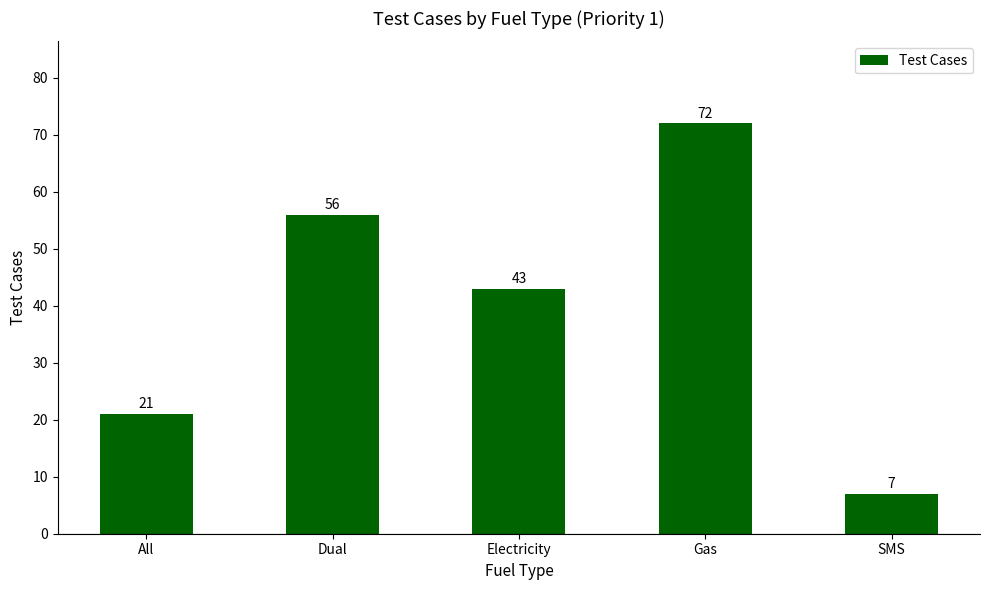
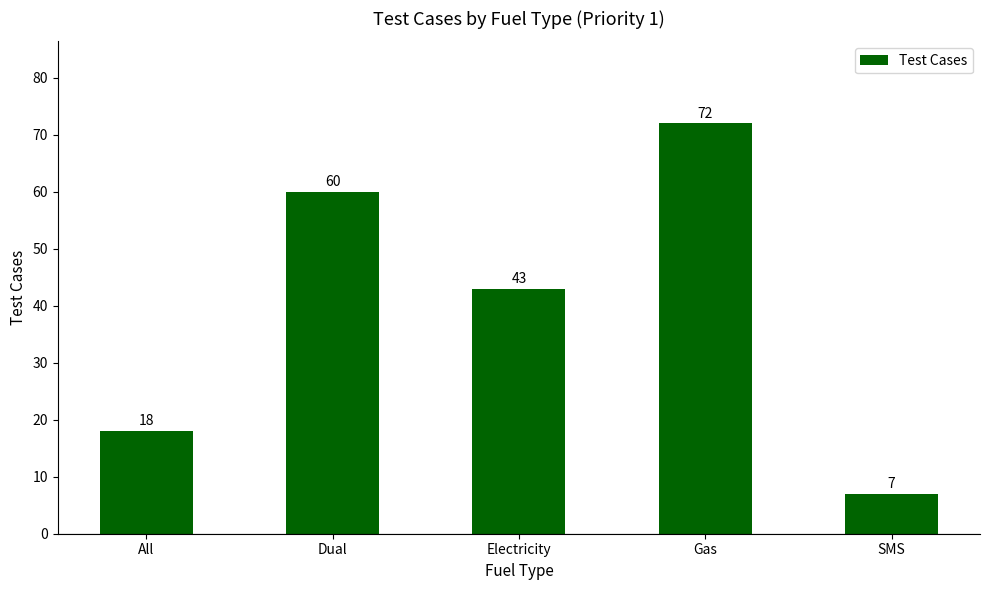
All: 21 -> 18
Dual: 56 -> 60
